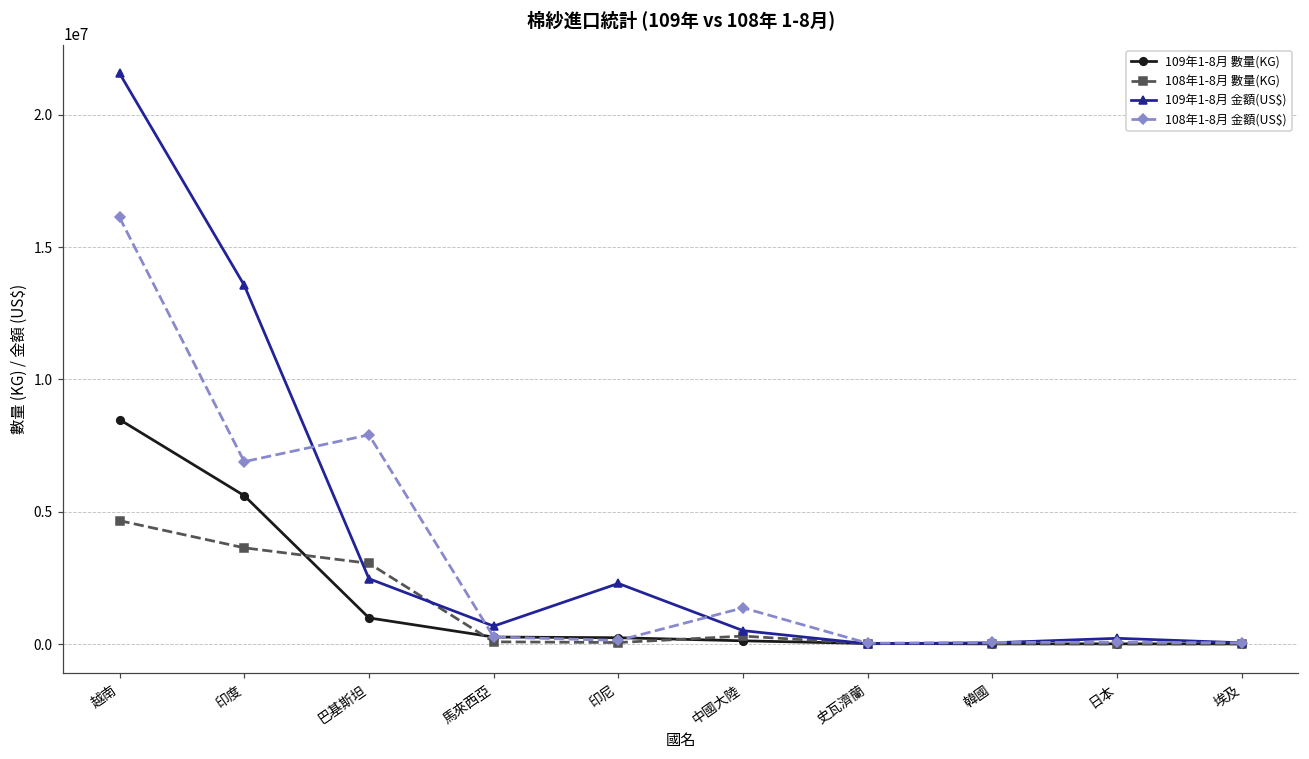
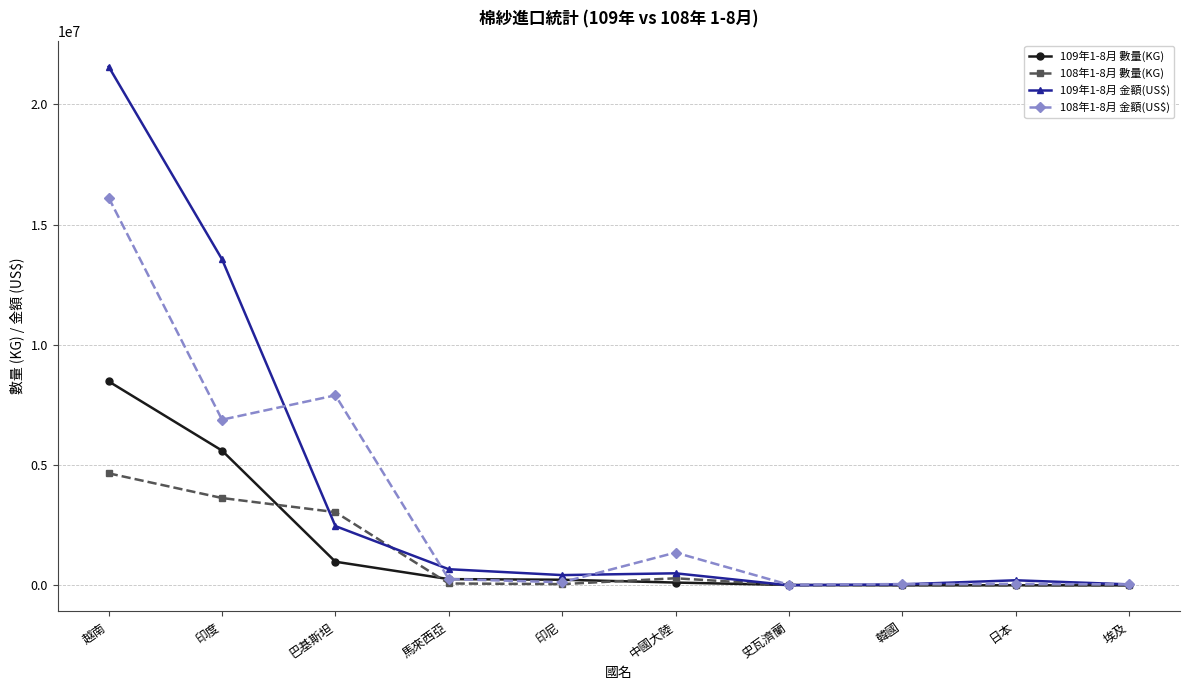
109年1-8月 金額(US$), 印尼: 2300000 -> 400000
